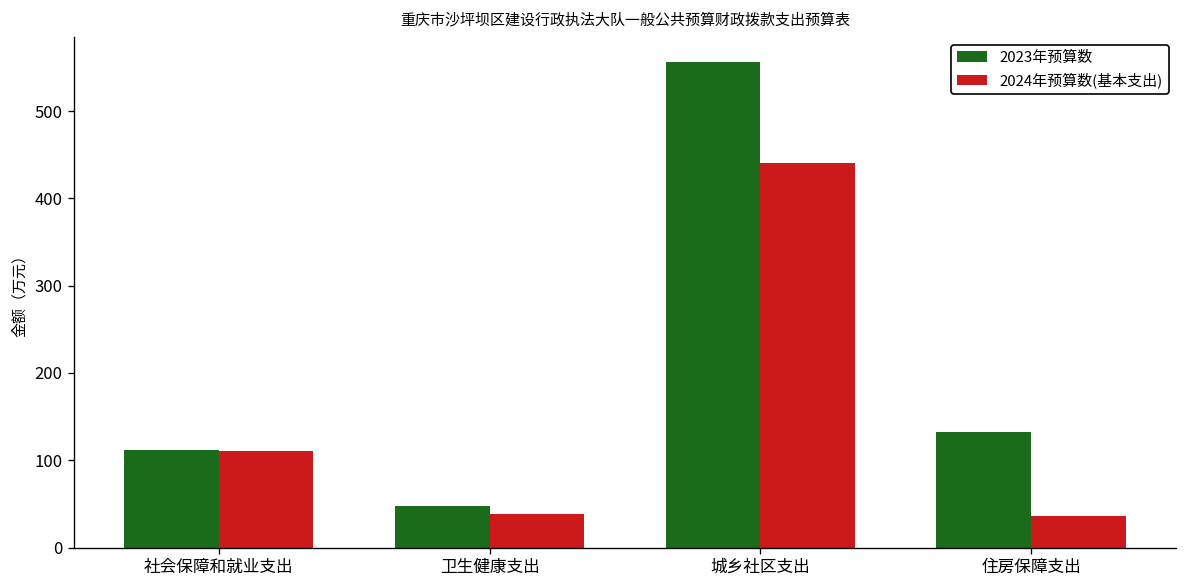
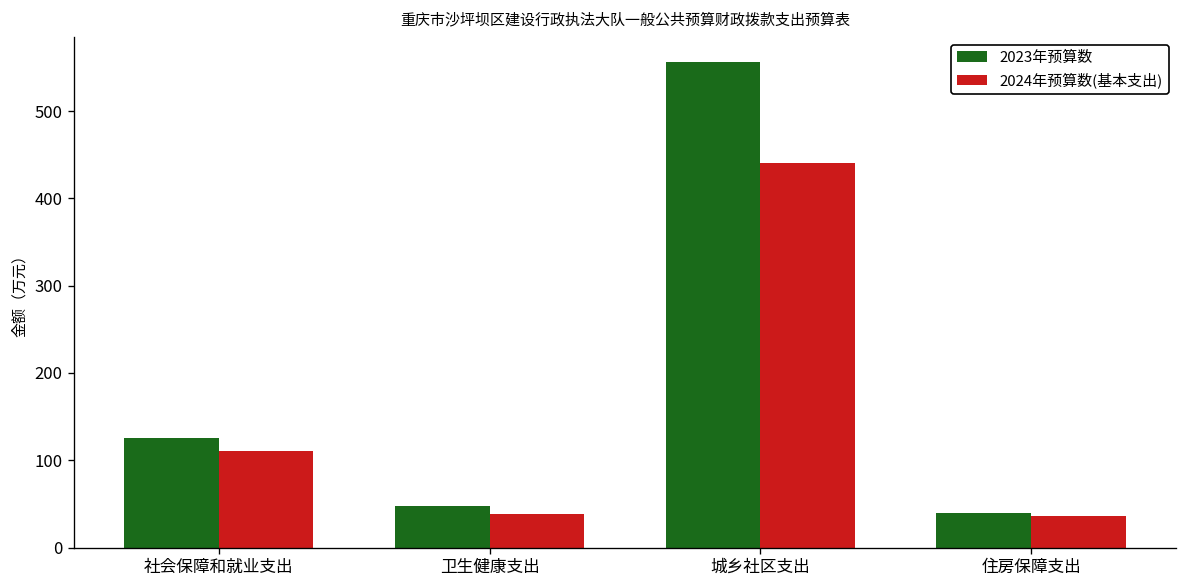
2023年预算数, 社会保障和就业支出: 110 -> 130
2023年预算数, 住房保障支出: 130 -> 40
